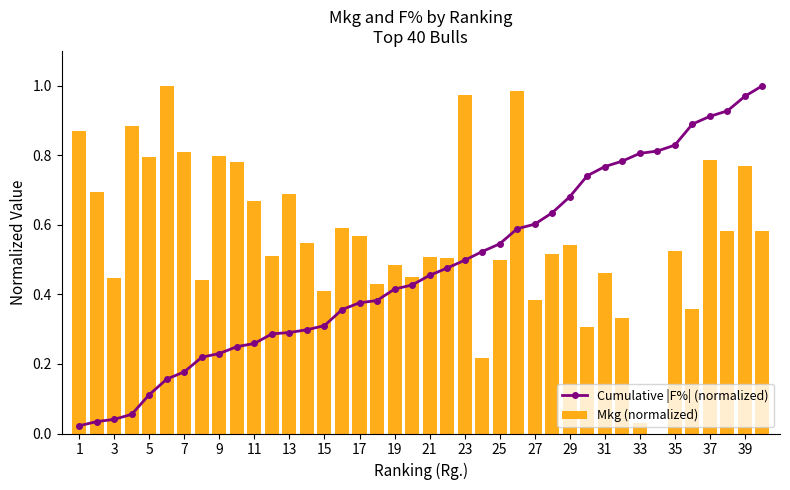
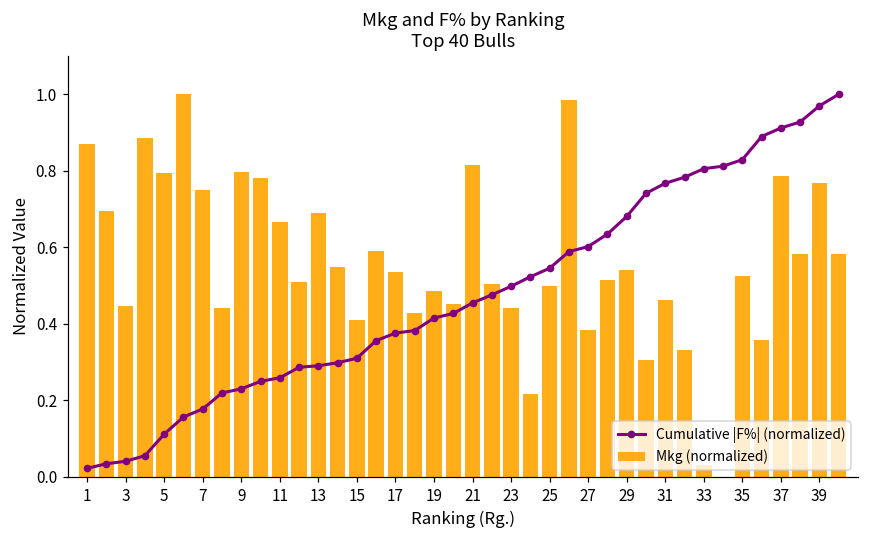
Mkg (normalized), 7: 0.81 -> 0.75
Mkg (normalized), 17: 0.57 -> 0.53
Mkg (normalized), 21: 0.51 -> 0.82
Mkg (normalized), 23: 0.97 -> 0.44
